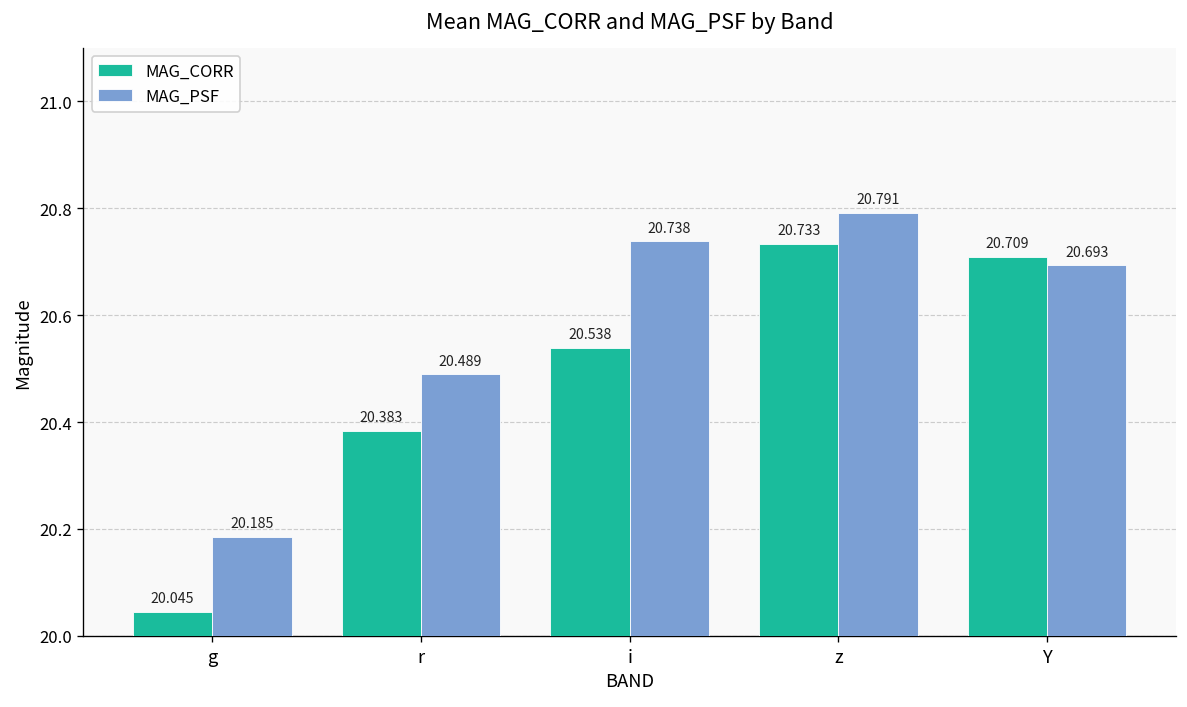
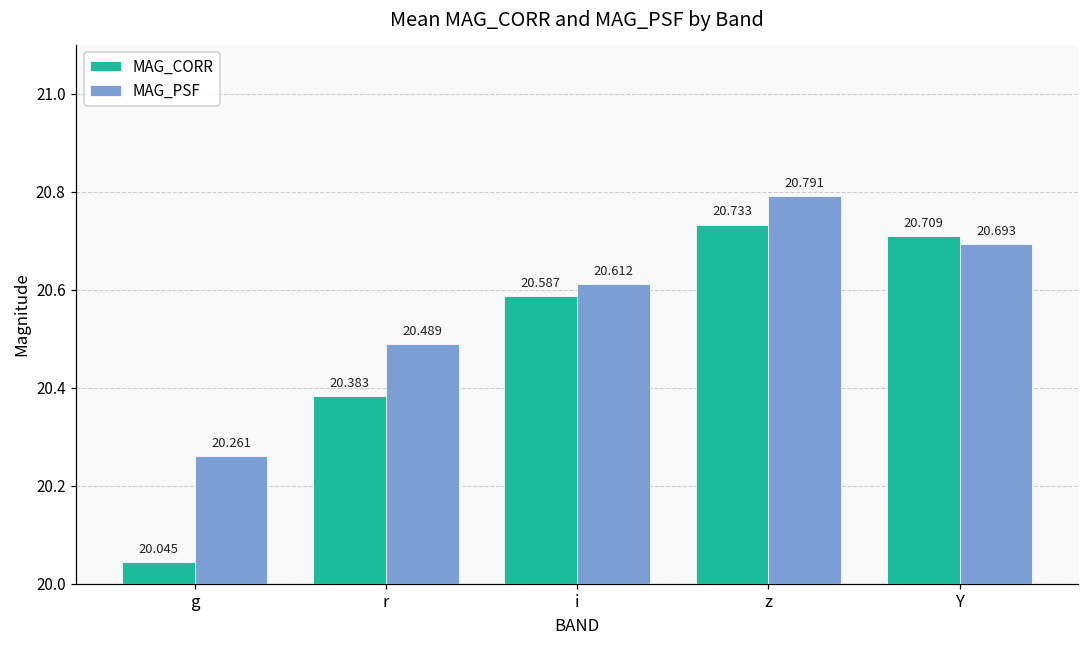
MAG_PSF, g: 20.185 -> 20.261
MAG_CORR, i: 20.538 -> 20.587
MAG_PSF, i: 20.738 -> 20.612
